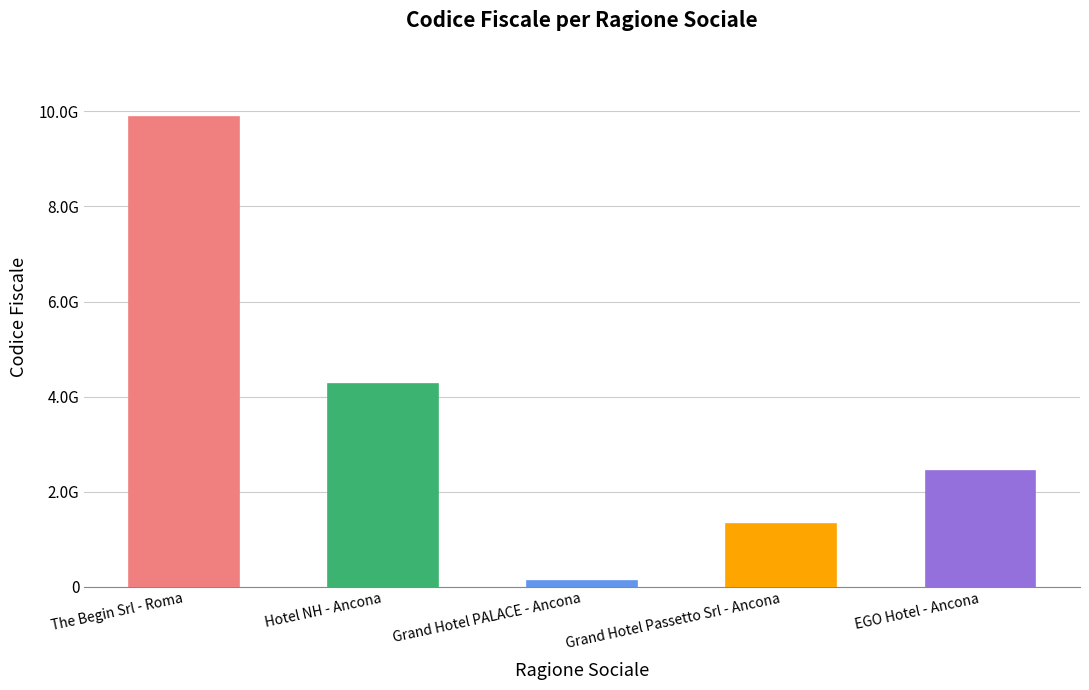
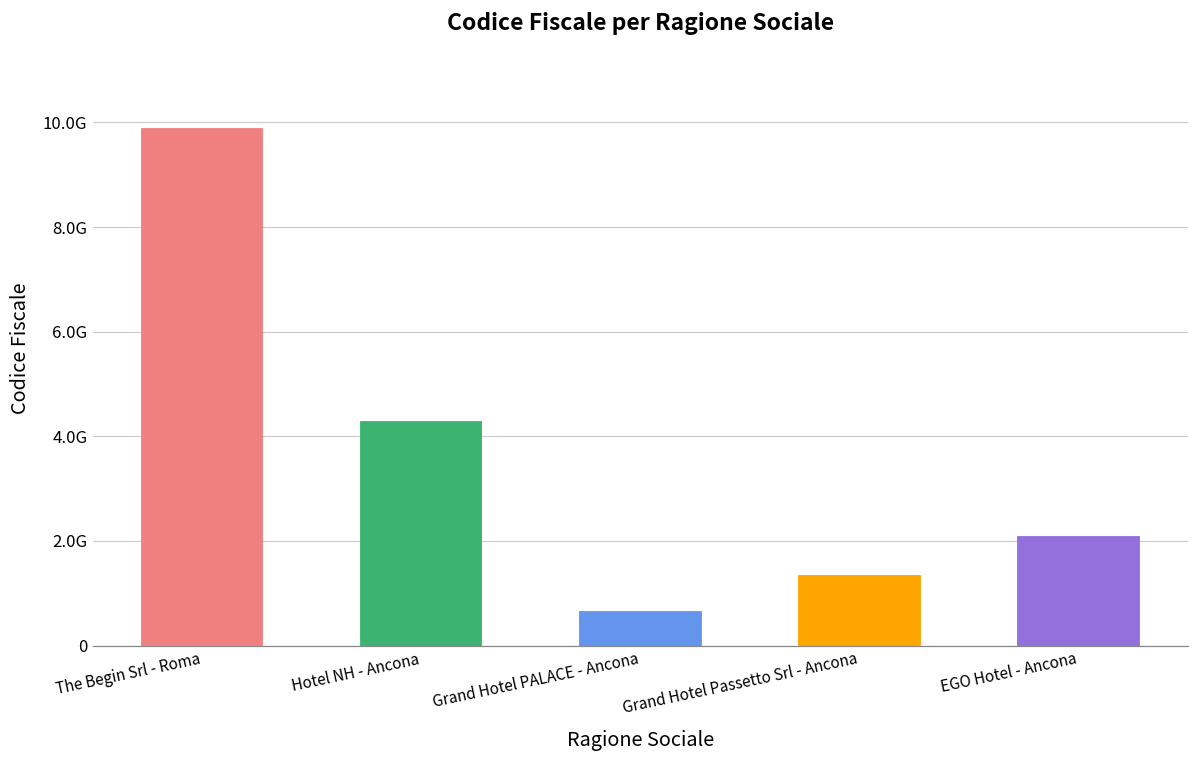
Grand Hotel PALACE - Ancona: 100000000 -> 600000000
EGO Hotel - Ancona: 2400000000 -> 2100000000
